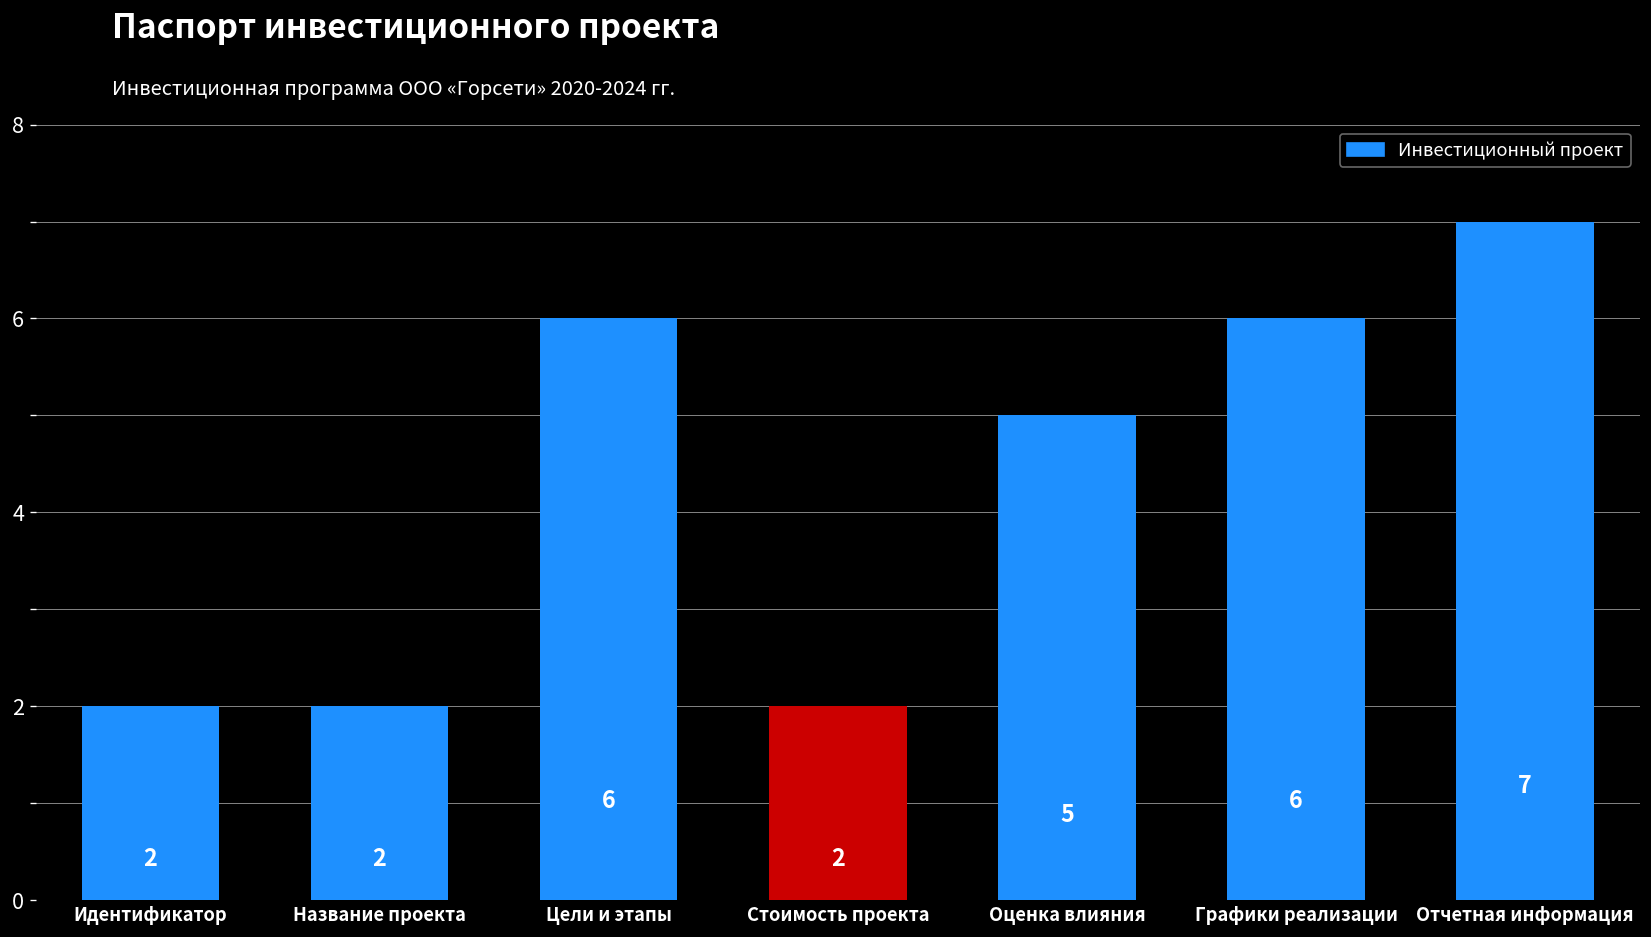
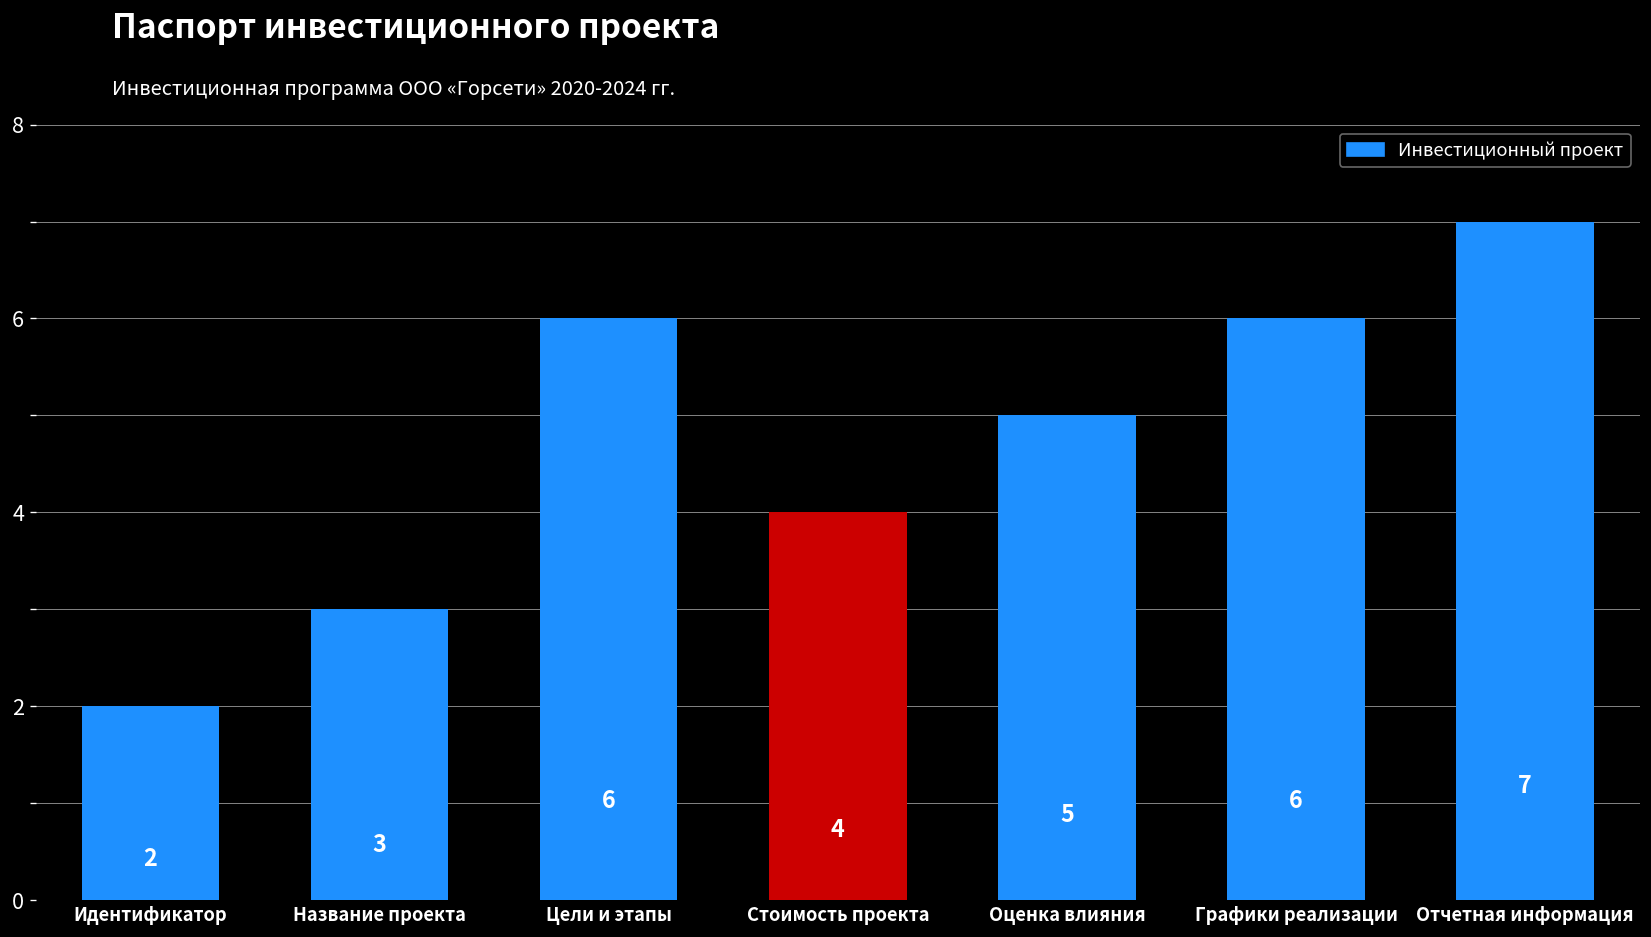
Название проекта: 2 -> 3
Стоимость проекта: 2 -> 4
